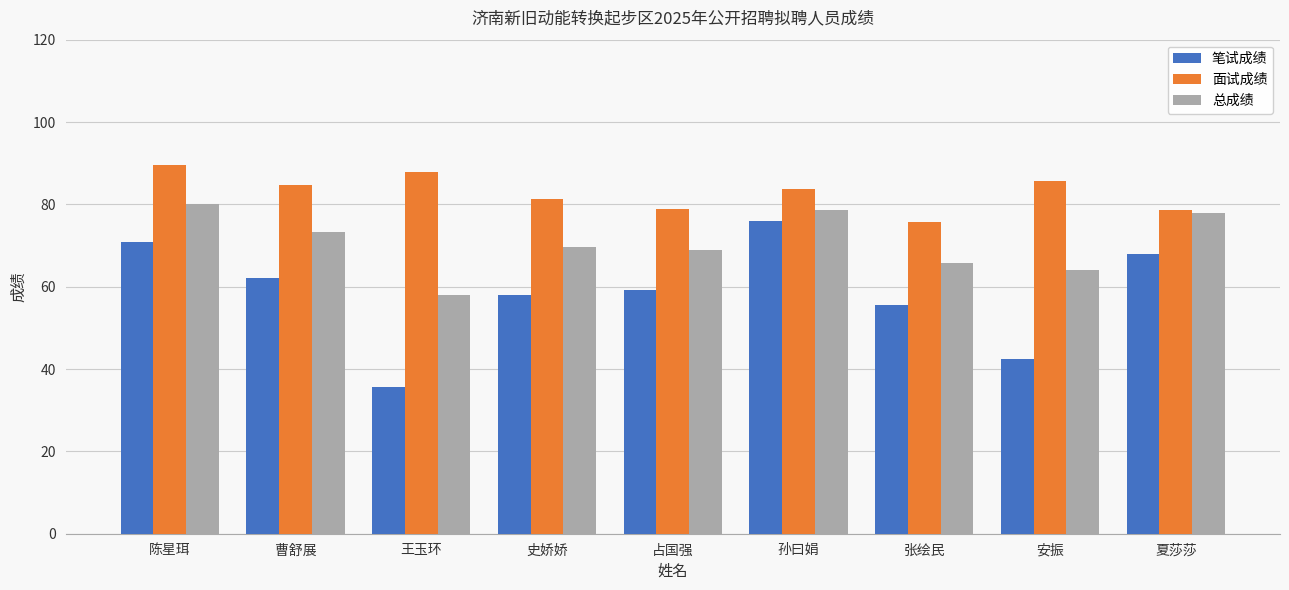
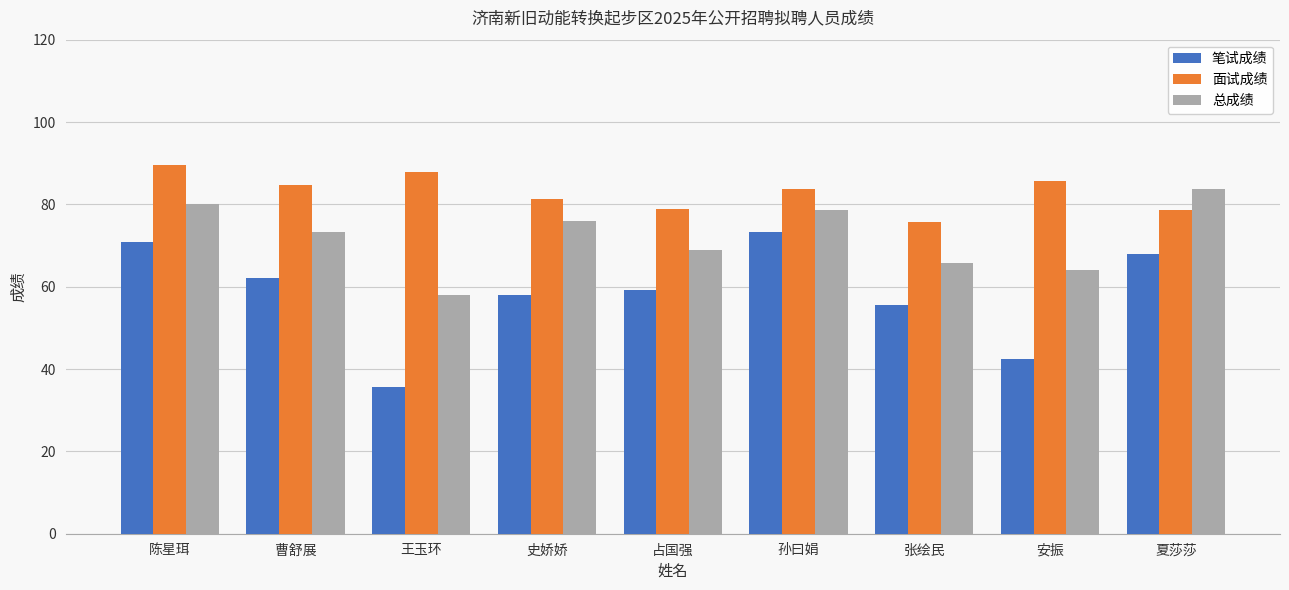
总成绩, 史娇娇: 70 -> 76
笔试成绩, 孙曰娟: 76 -> 73
总成绩, 夏莎莎: 78 -> 84
